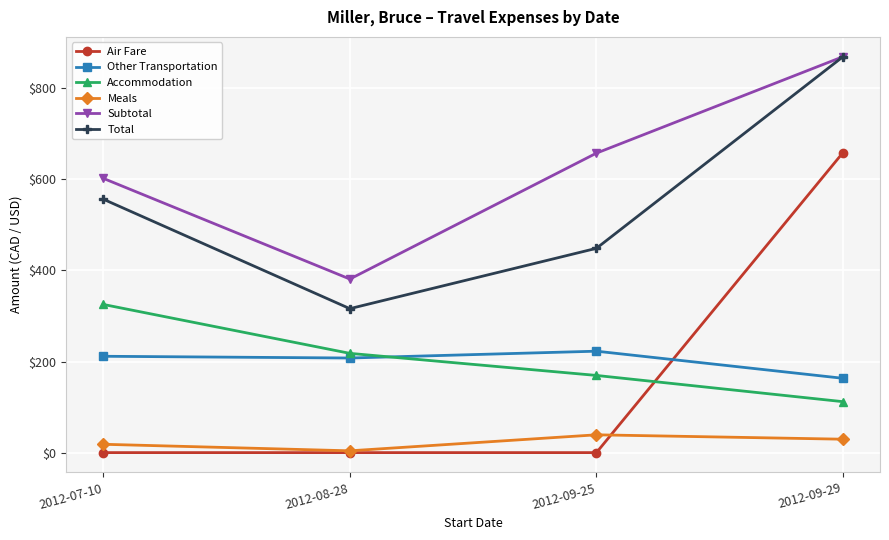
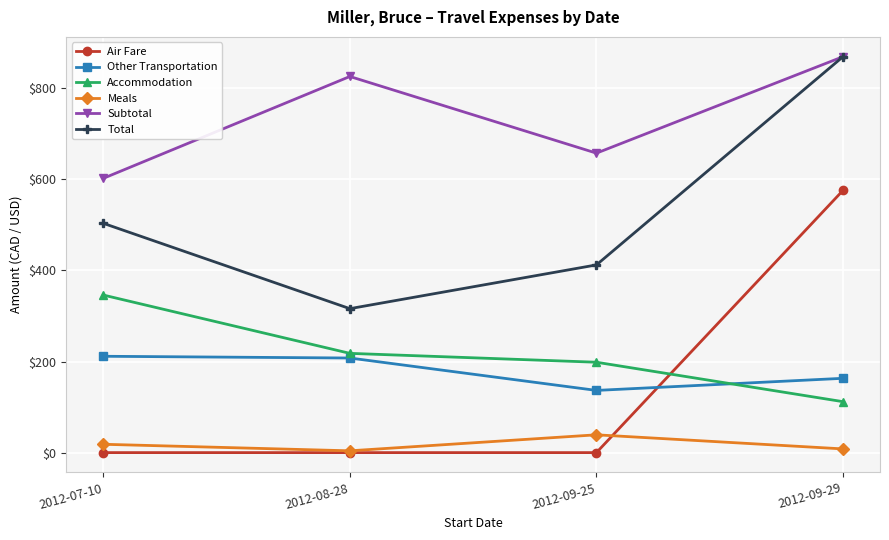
Accommodation, 2012-07-10: $330 -> $350
Total, 2012-07-10: $560 -> $500
Subtotal, 2012-08-28: $380 -> $830
Other Transportation, 2012-09-25: $220 -> $140
Accommodation, 2012-09-25: $170 -> $200
Total, 2012-09-25: $450 -> $410
Air Fare, 2012-09-29: $660 -> $580
Meals, 2012-09-29: $30 -> $10
